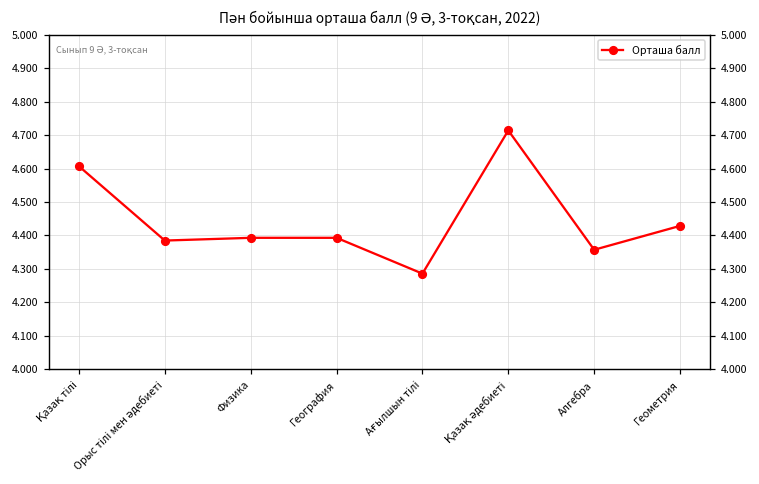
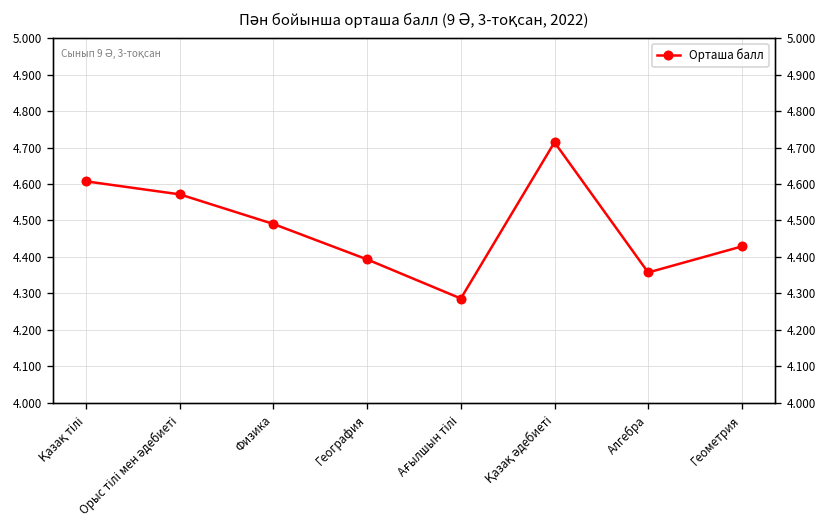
Орыс тілі мен әдебиеті: 4.38 -> 4.57
Физика: 4.39 -> 4.49
